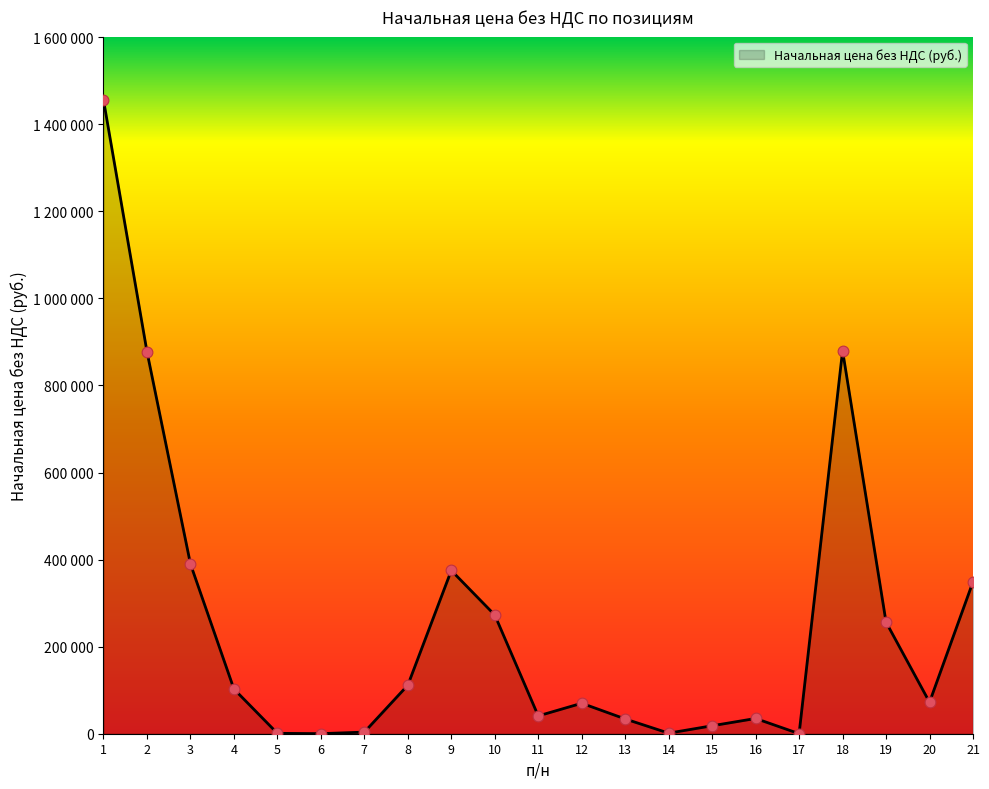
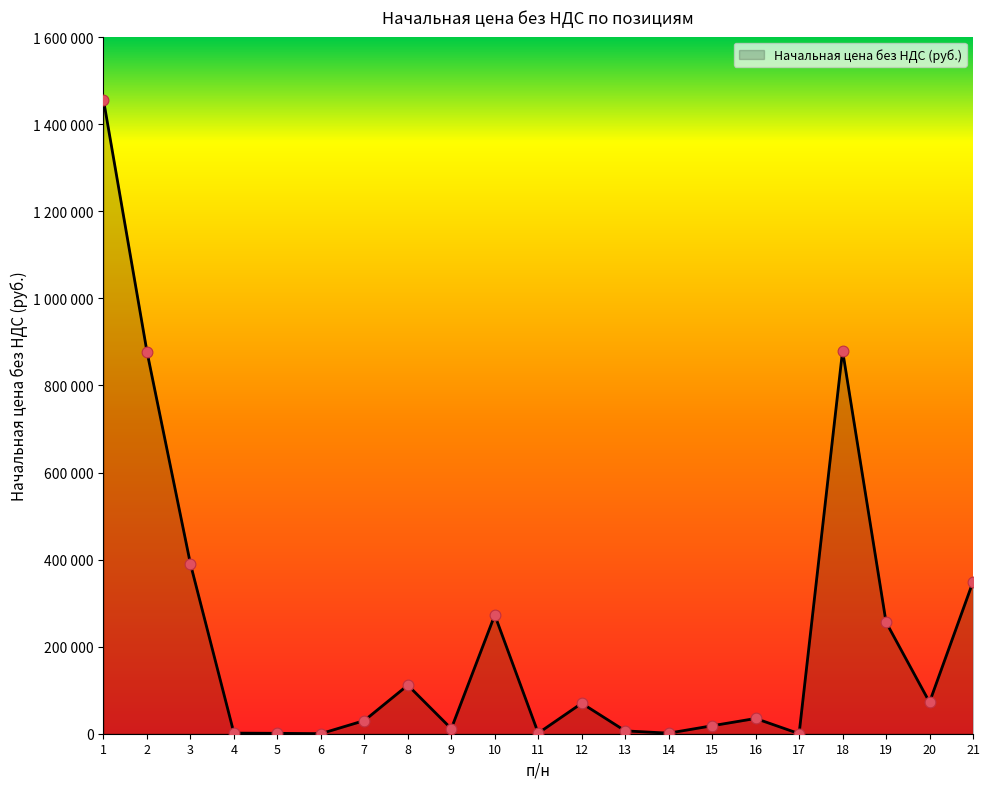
4: 100000 -> 0
7: 0 -> 30000
9: 380000 -> 10000
11: 40000 -> 0
13: 30000 -> 10000
